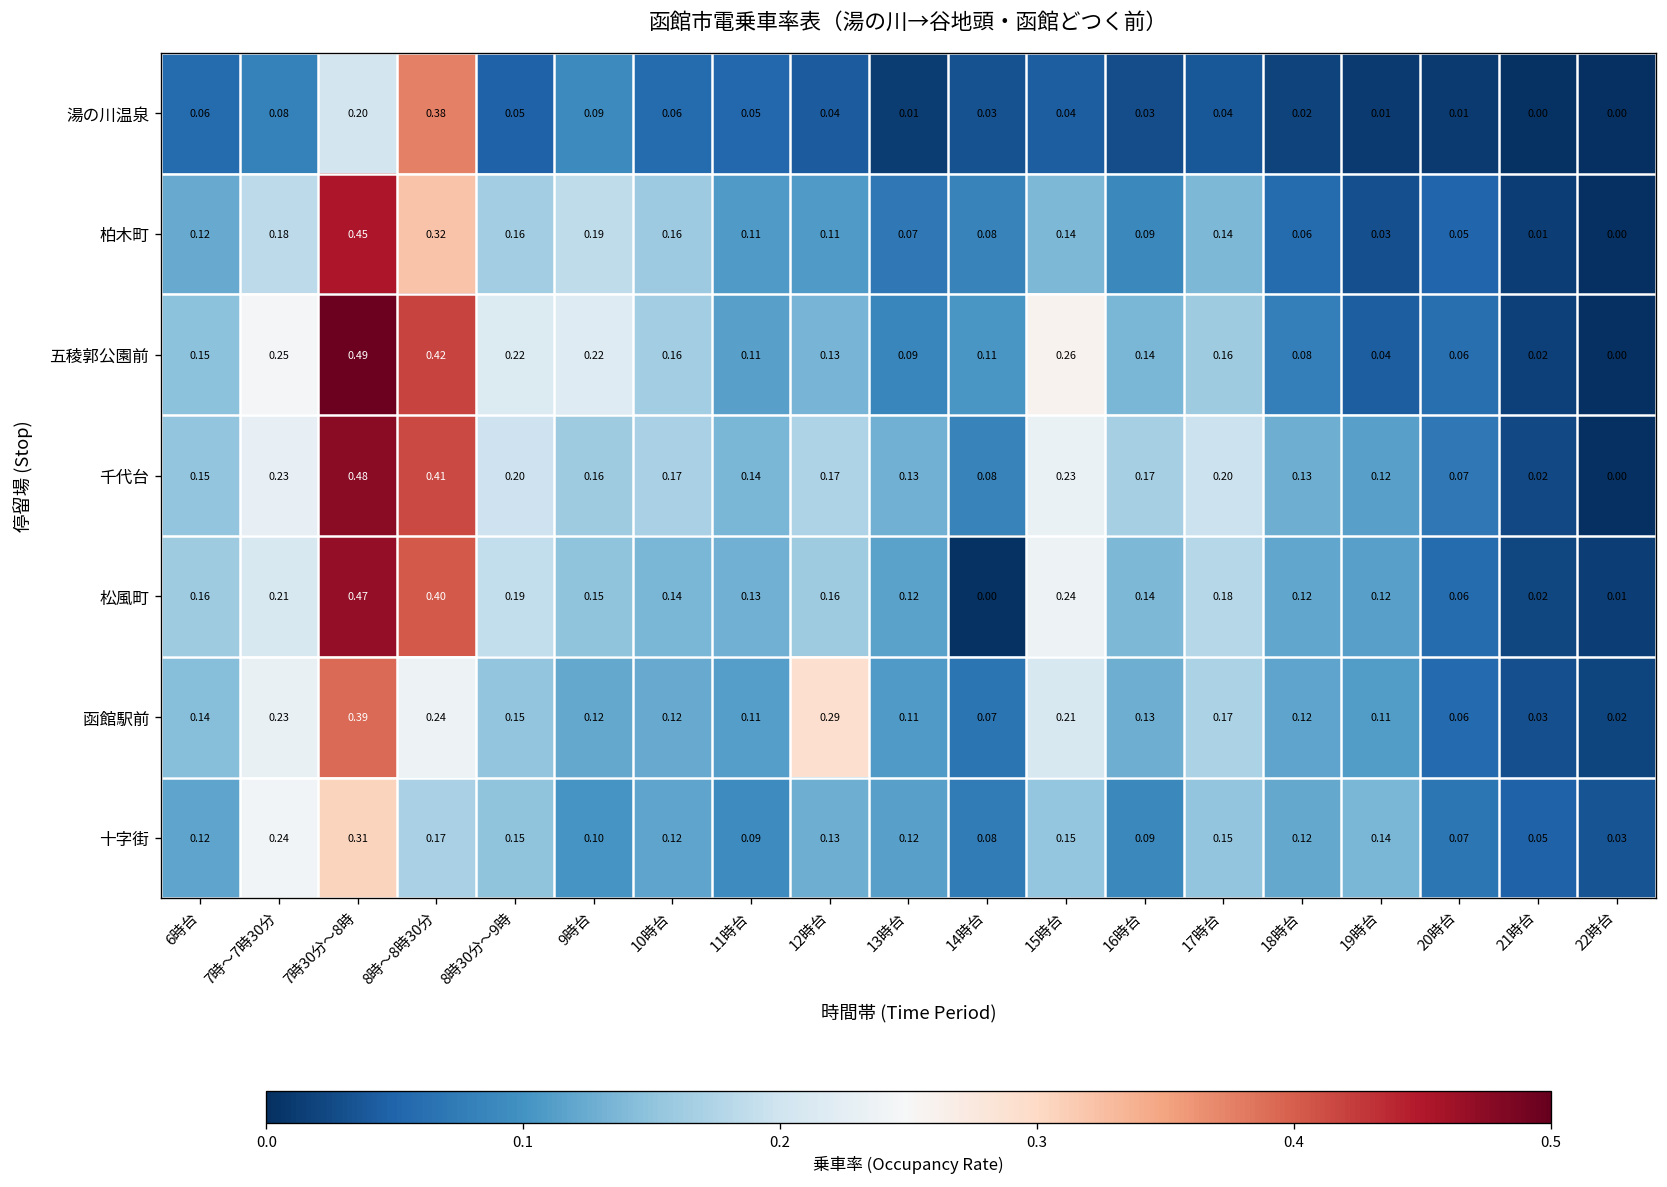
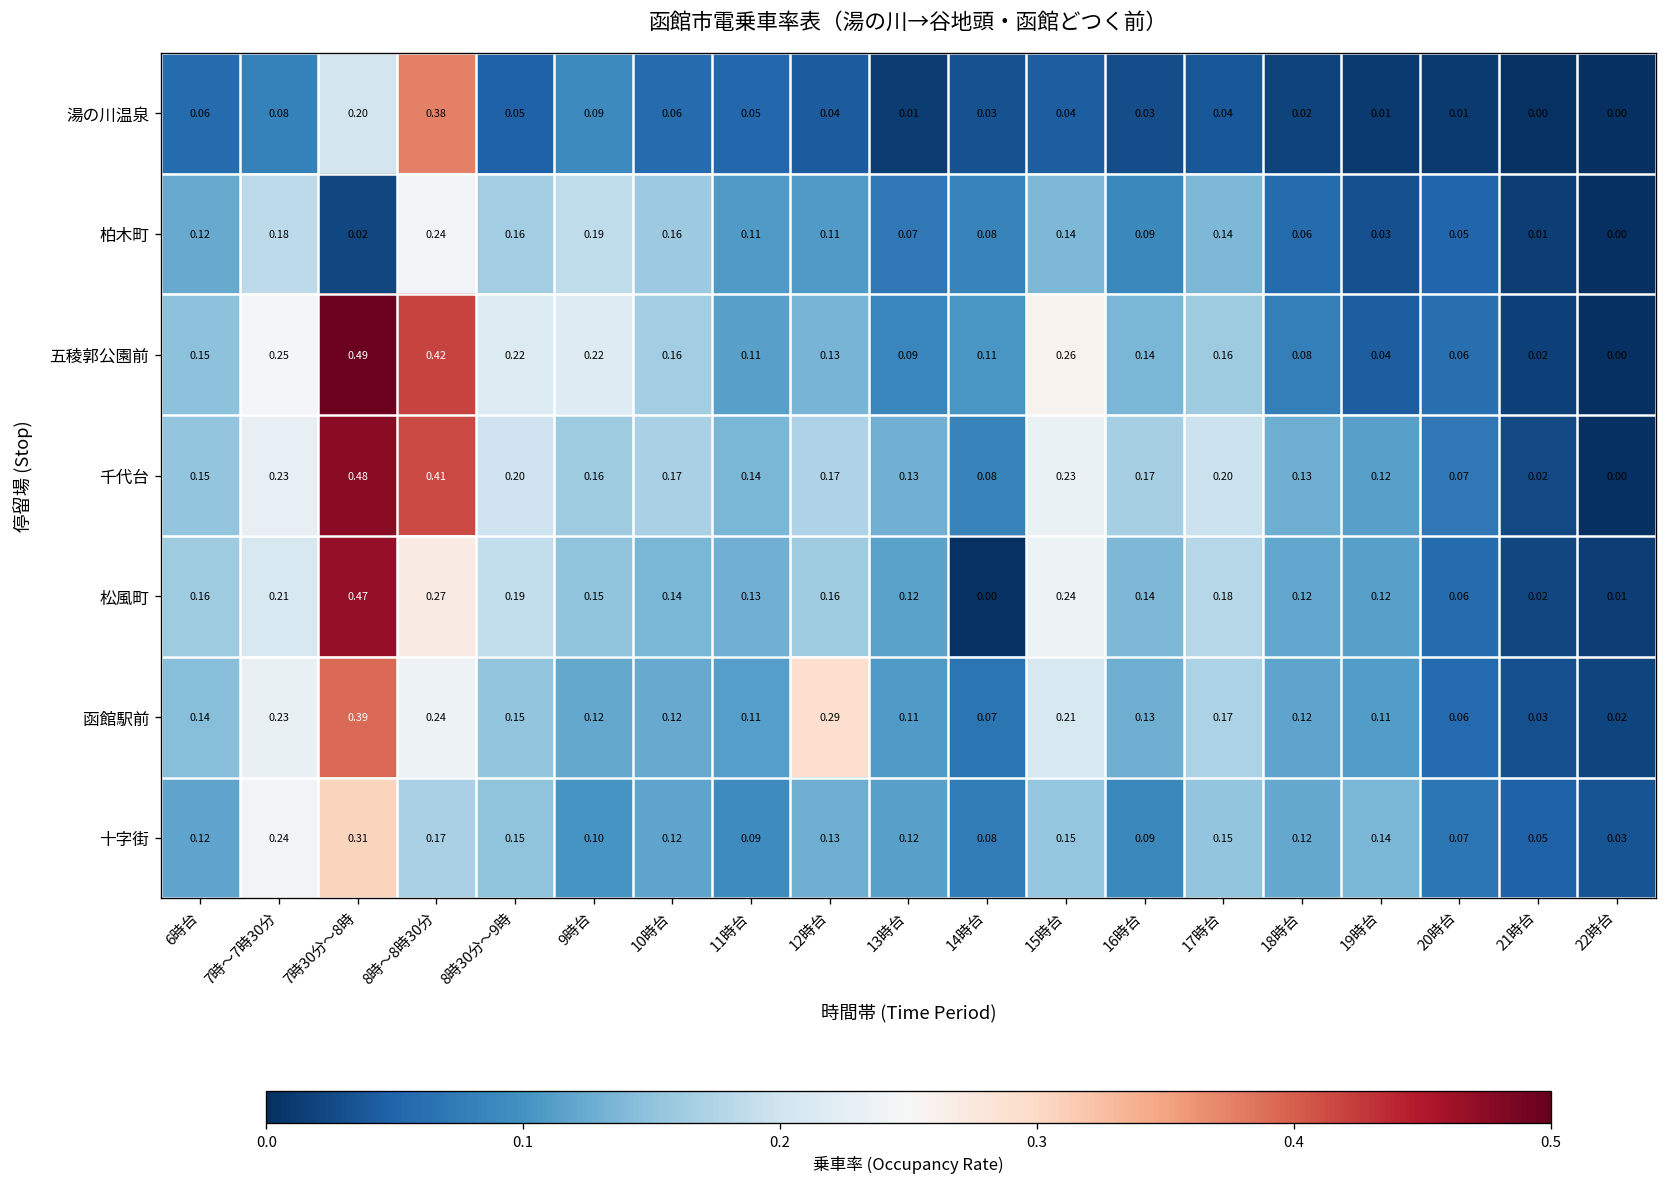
柏木町, 7時30分～8時: 0.45 -> 0.02
柏木町, 8時～8時30分: 0.32 -> 0.24
松風町, 8時～8時30分: 0.40 -> 0.27
